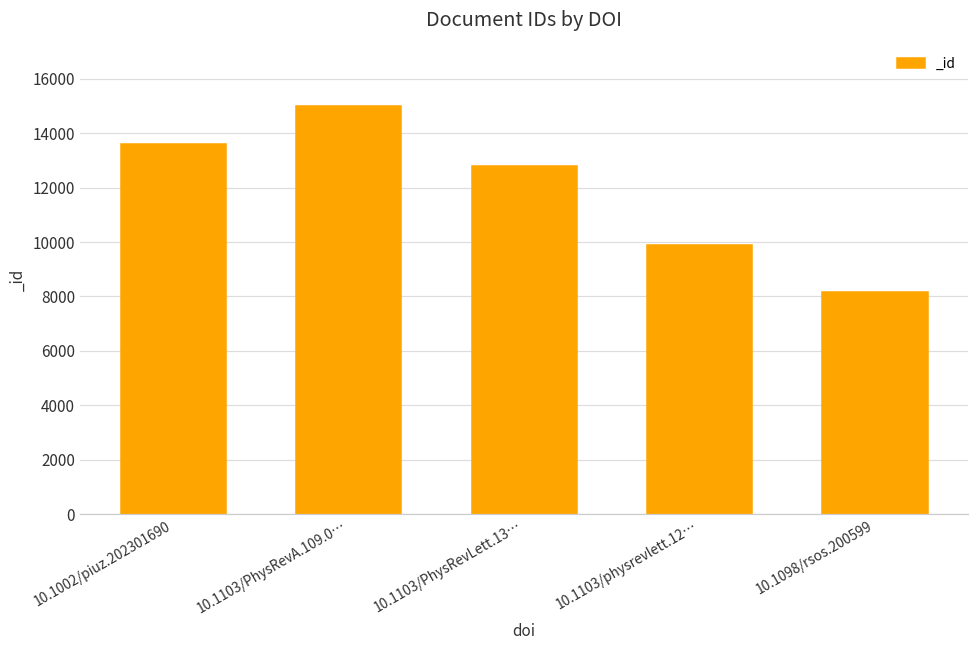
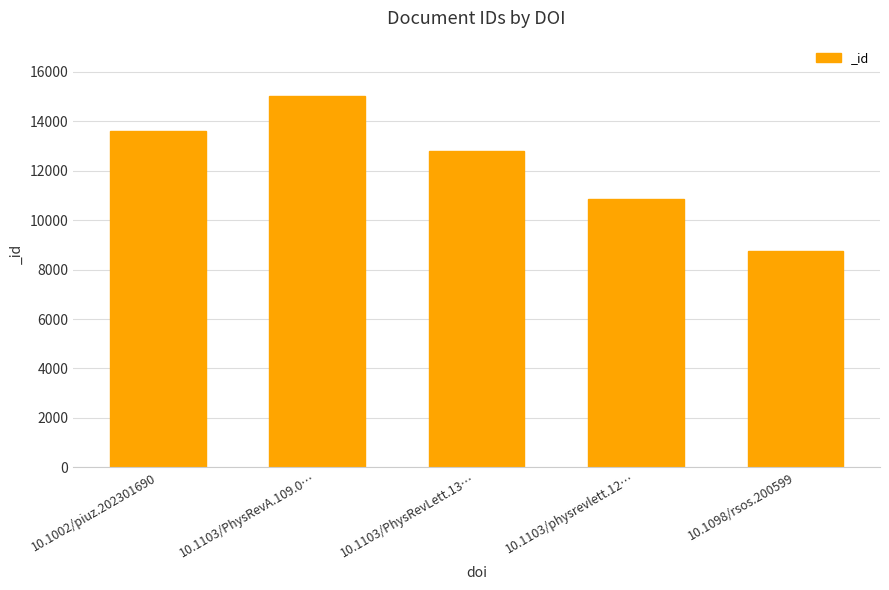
10.1103/physrevlett.12…: 9900 -> 10900
10.1098/rsos.200599: 8200 -> 8700
